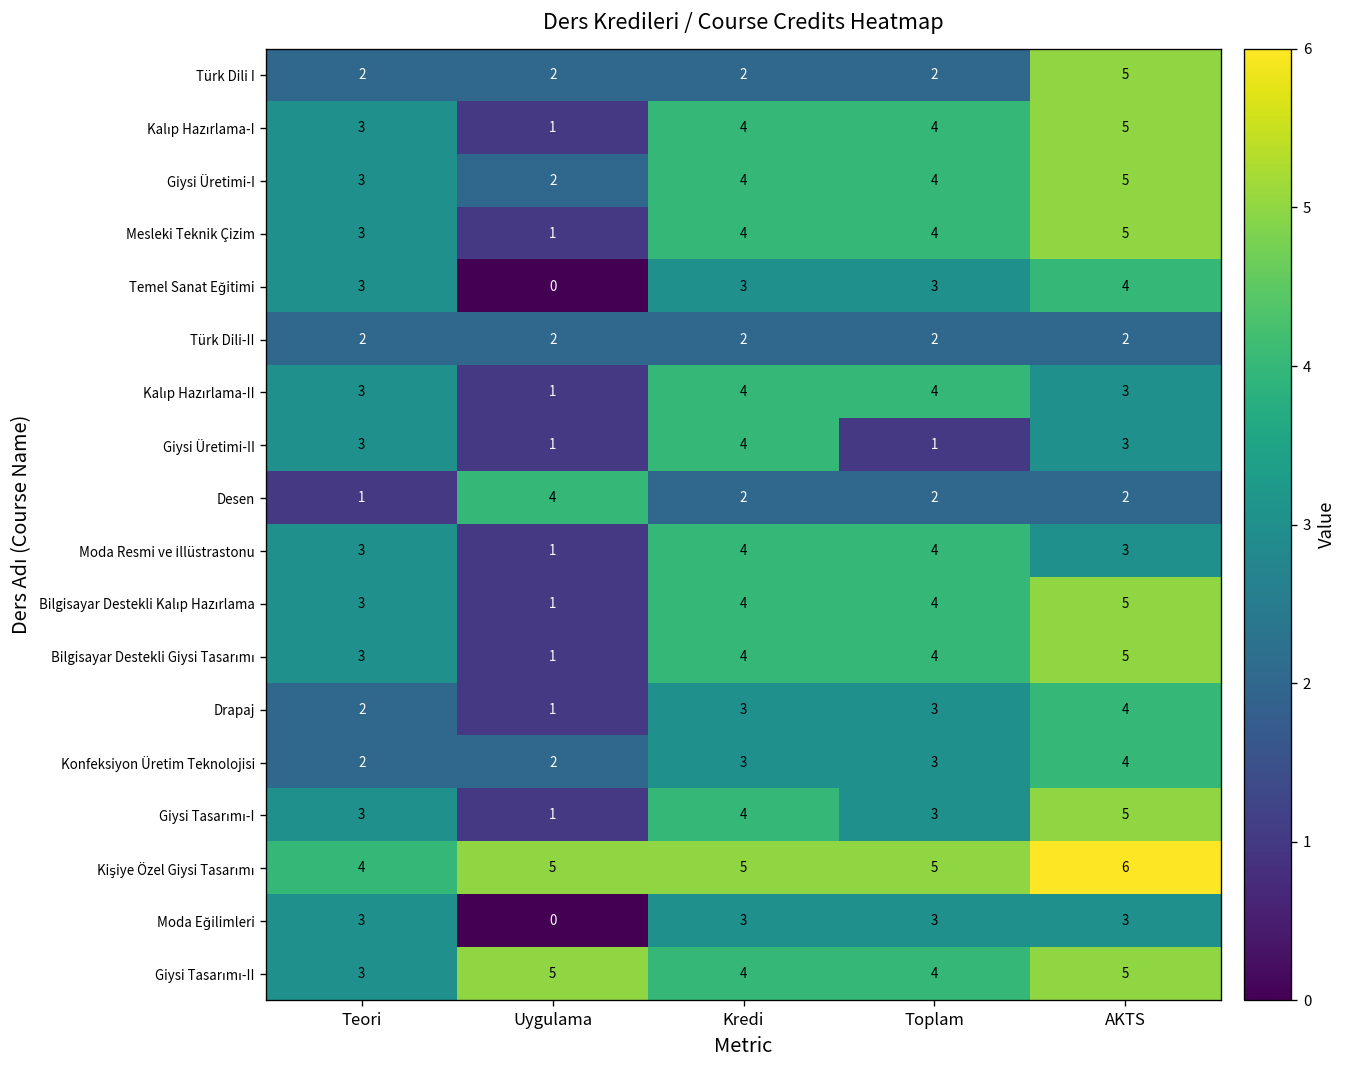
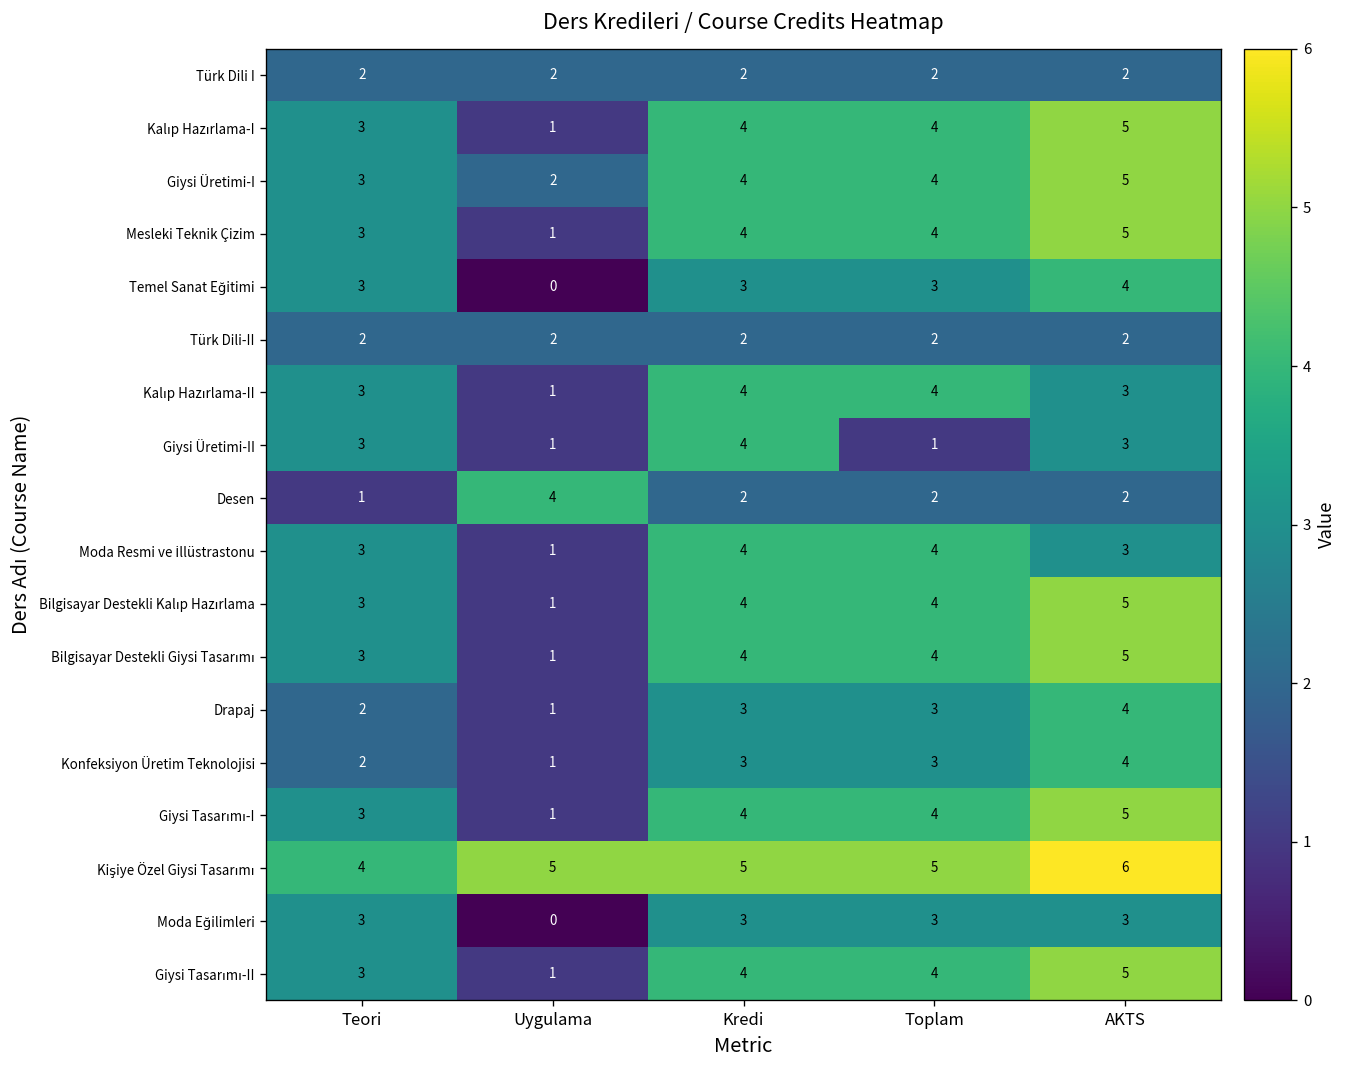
Türk Dili I, AKTS: 5 -> 2
Konfeksiyon Üretim Teknolojisi, Uygulama: 2 -> 1
Giysi Tasarımı-I, Toplam: 3 -> 4
Giysi Tasarımı-II, Uygulama: 5 -> 1
